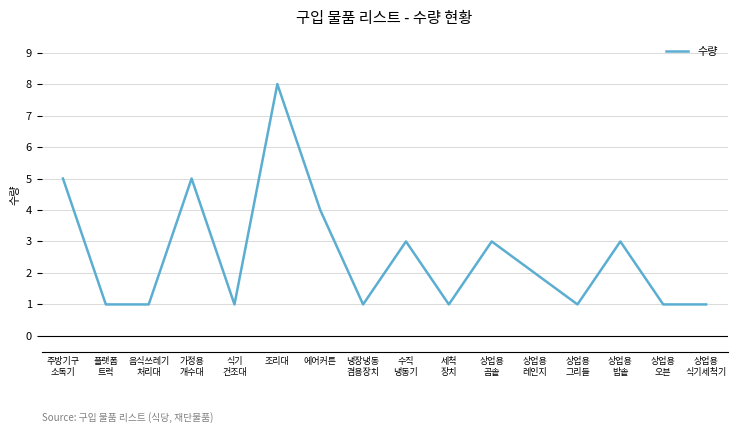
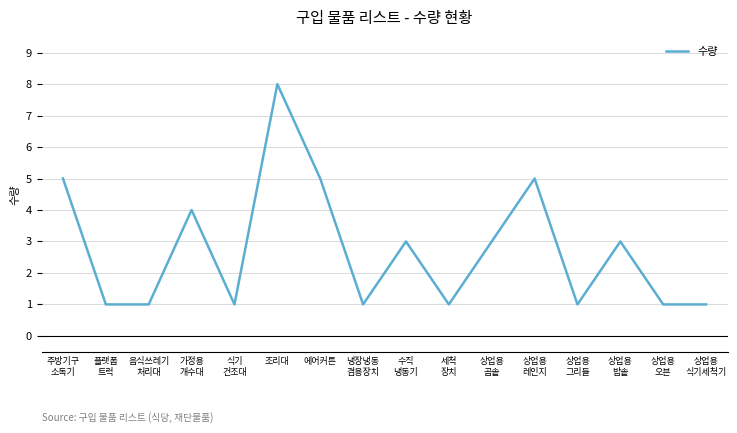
가정용 개수대: 5 -> 4
에어커튼: 4 -> 5
상업용 레인지: 2 -> 5
